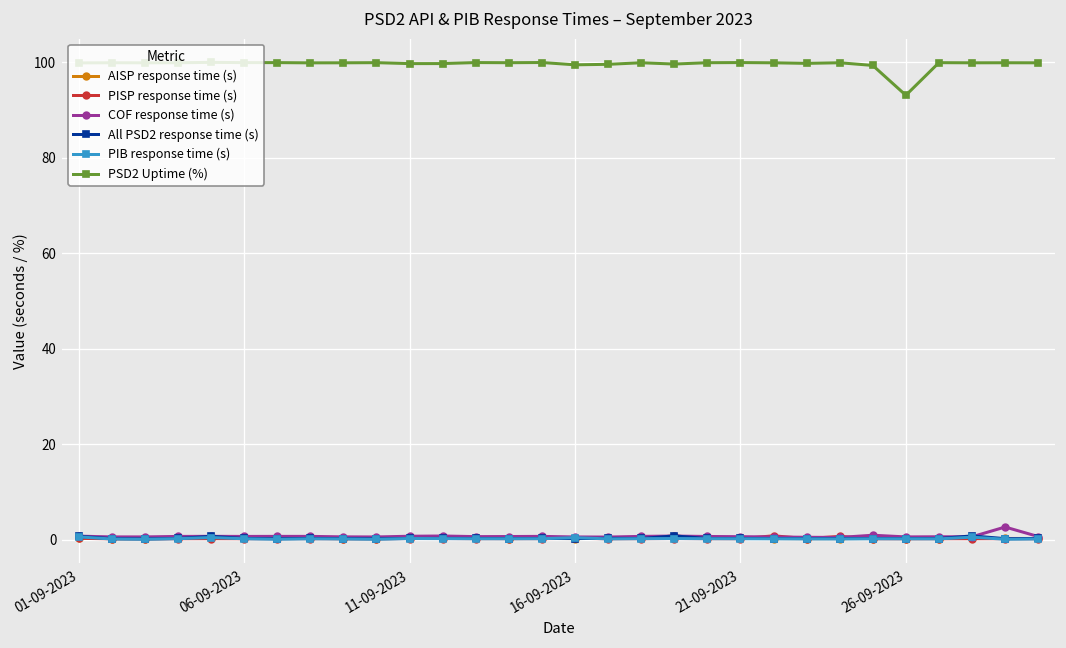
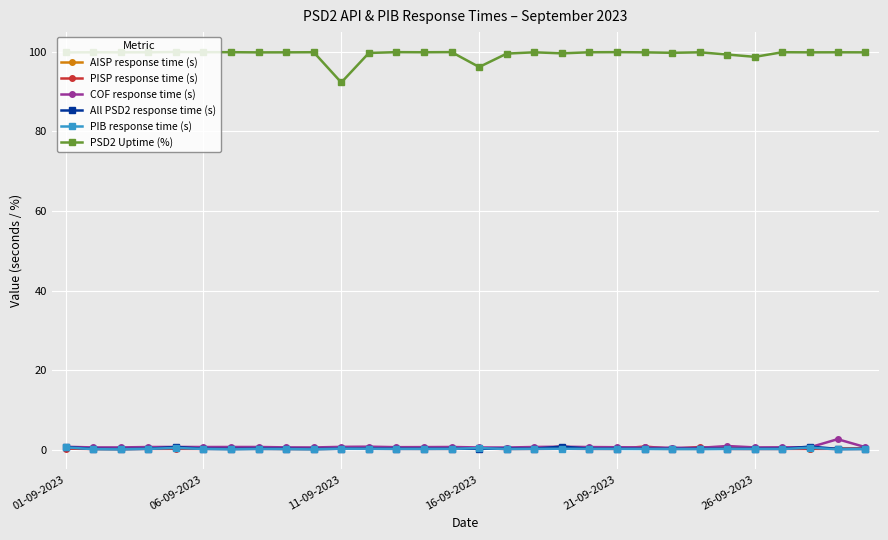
PSD2 Uptime (%), 11-09-2023: 100 -> 92
PSD2 Uptime (%), 16-09-2023: 99 -> 96
PSD2 Uptime (%), 26-09-2023: 93 -> 99
